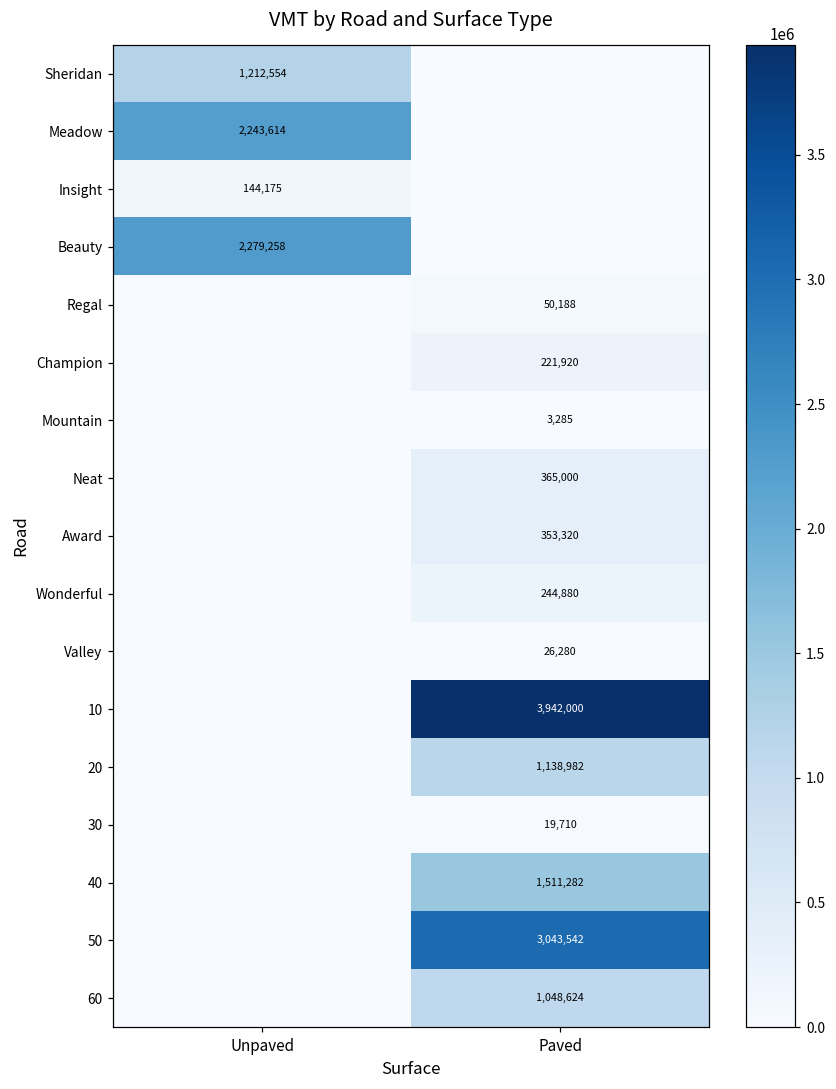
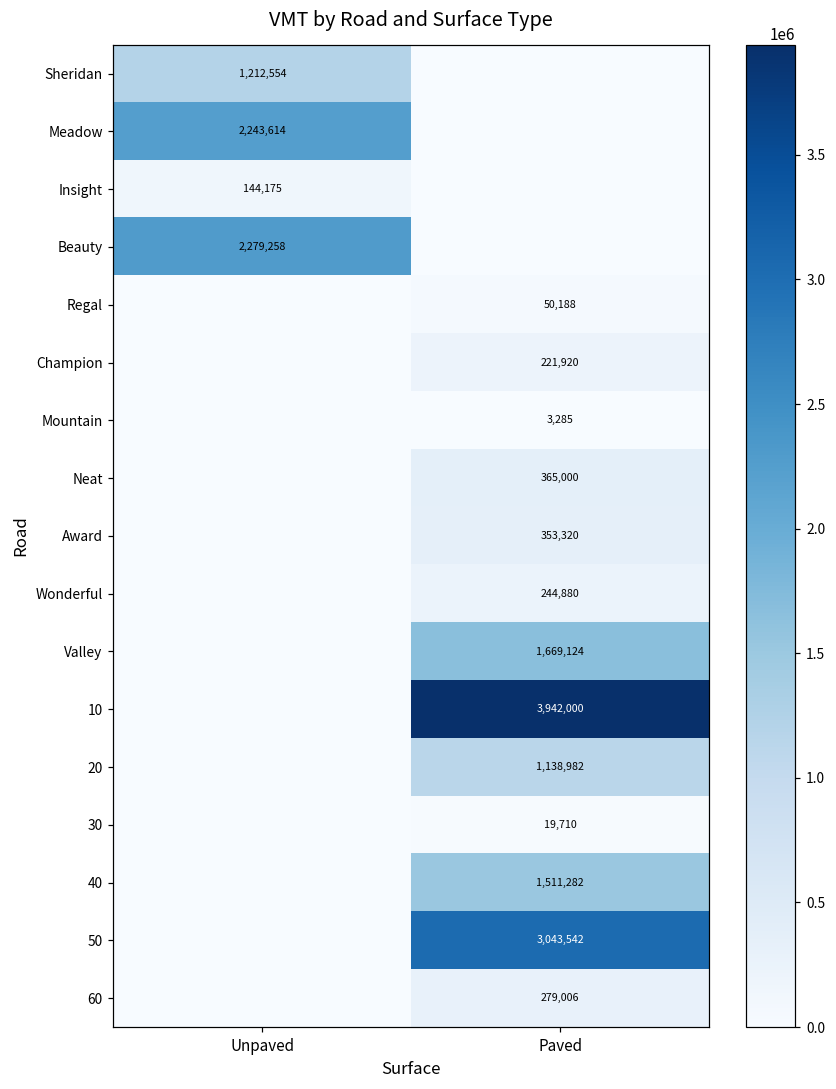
Valley, Paved: 26,280 -> 1,669,124
60, Paved: 1,048,624 -> 279,006
